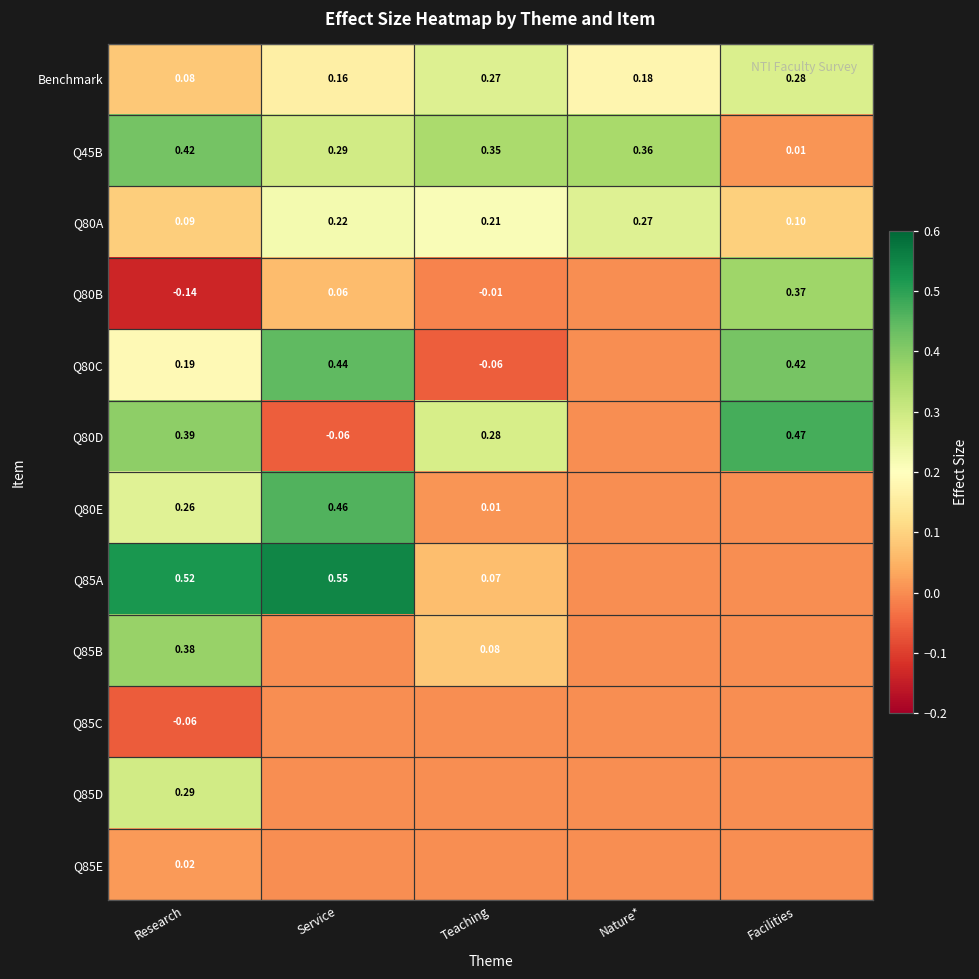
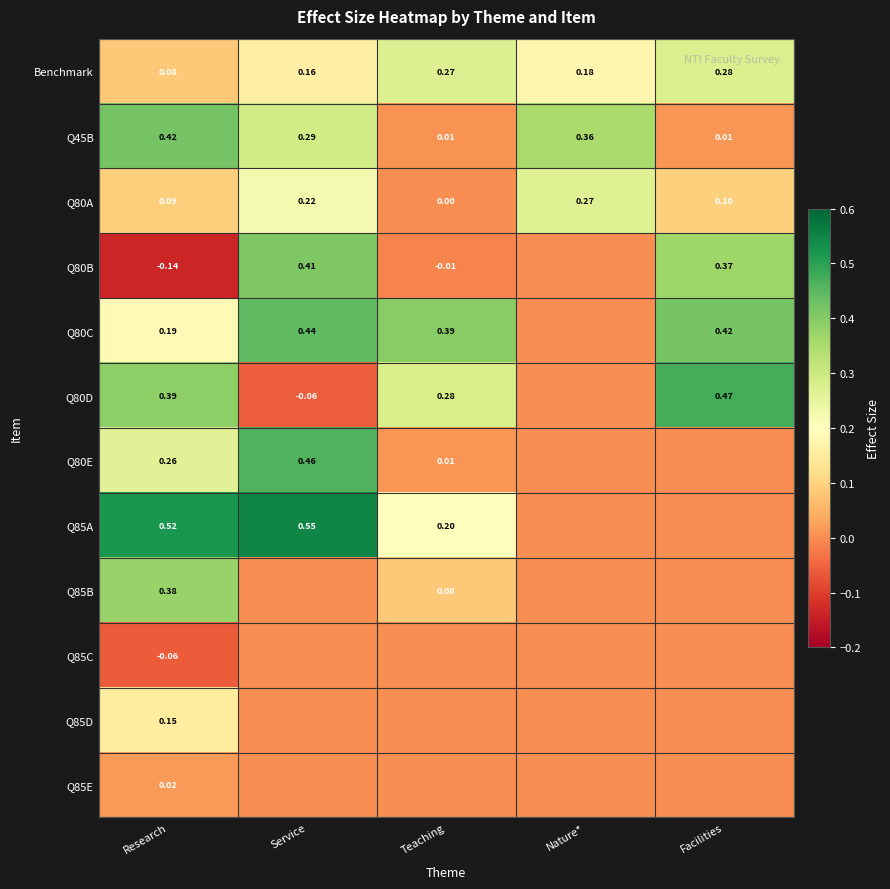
Q45B, Teaching: 0.35 -> 0.01
Q80A, Teaching: 0.21 -> 0.00
Q80B, Service: 0.06 -> 0.41
Q80C, Teaching: -0.06 -> 0.39
Q85A, Teaching: 0.07 -> 0.20
Q85D, Research: 0.29 -> 0.15
